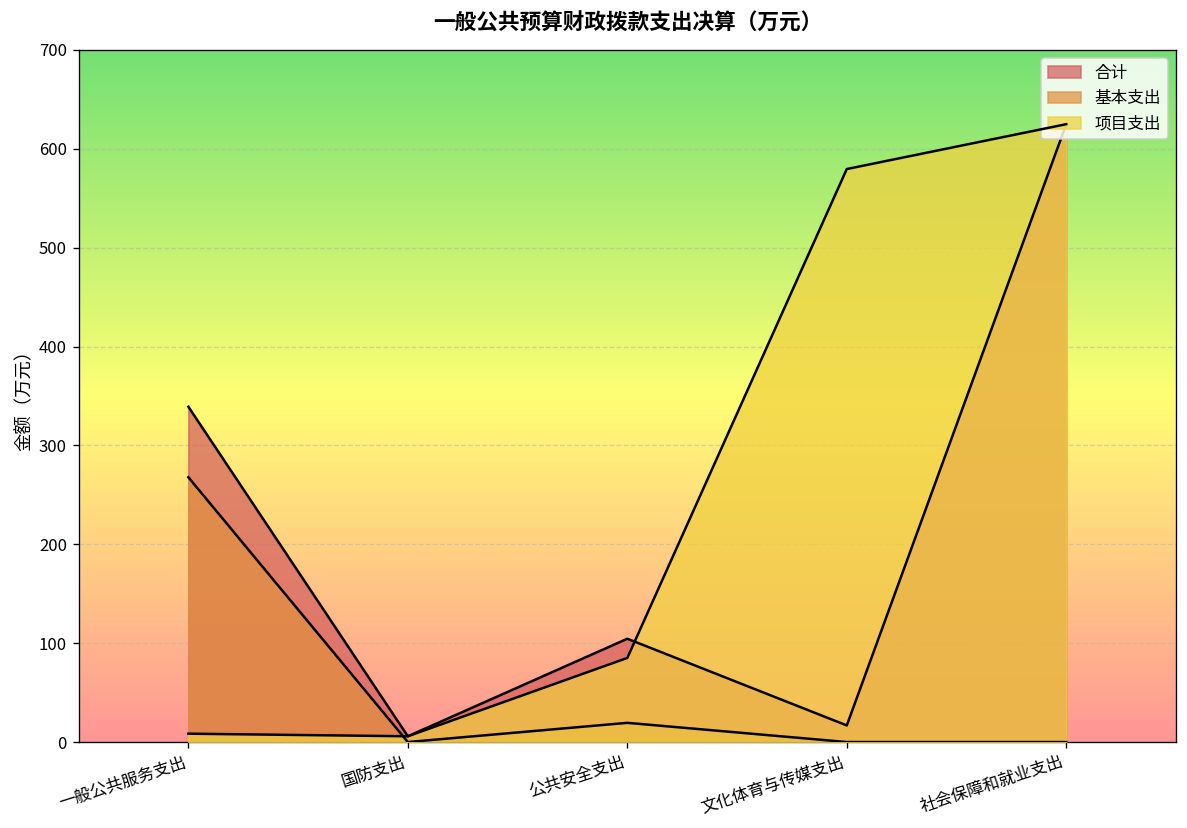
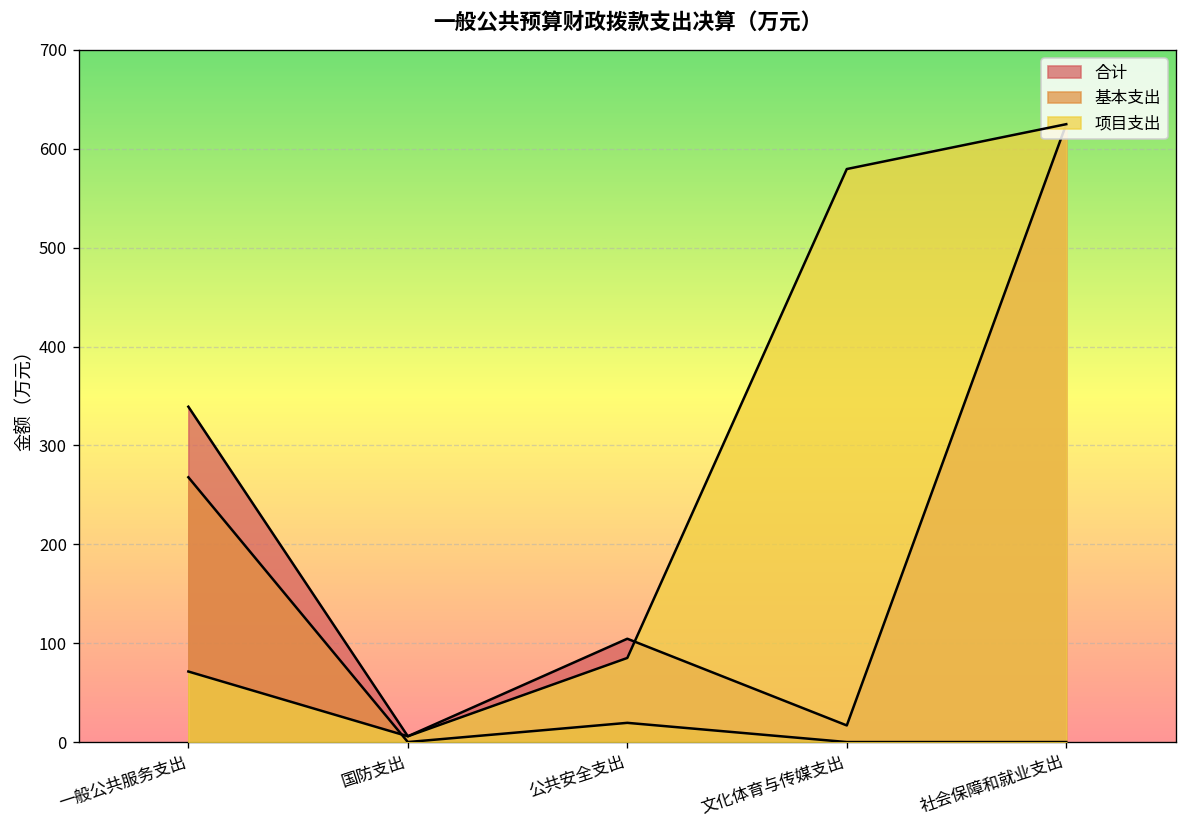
项目支出, 一般公共服务支出: 10 -> 70
